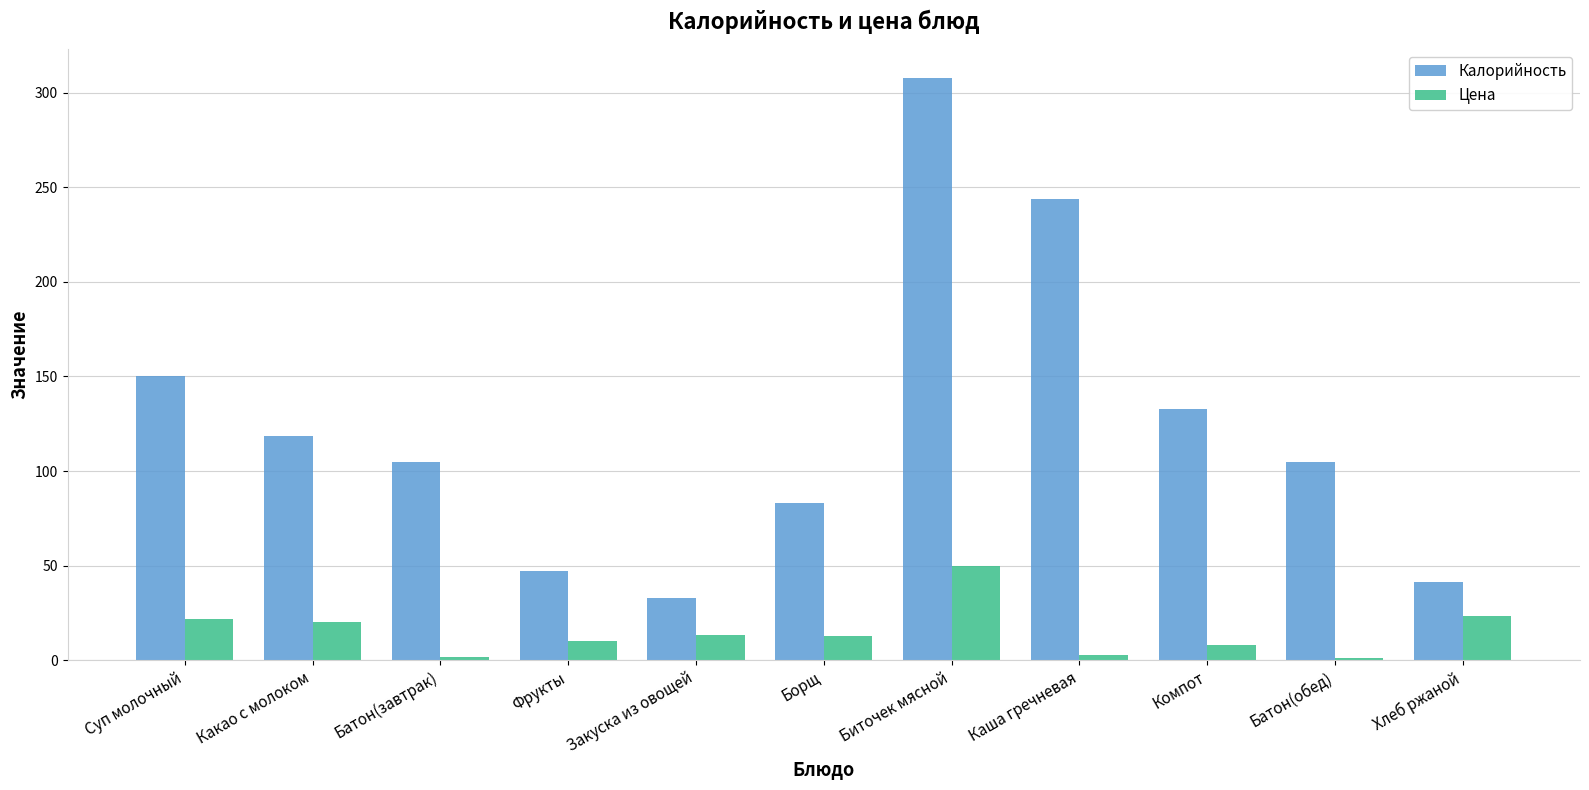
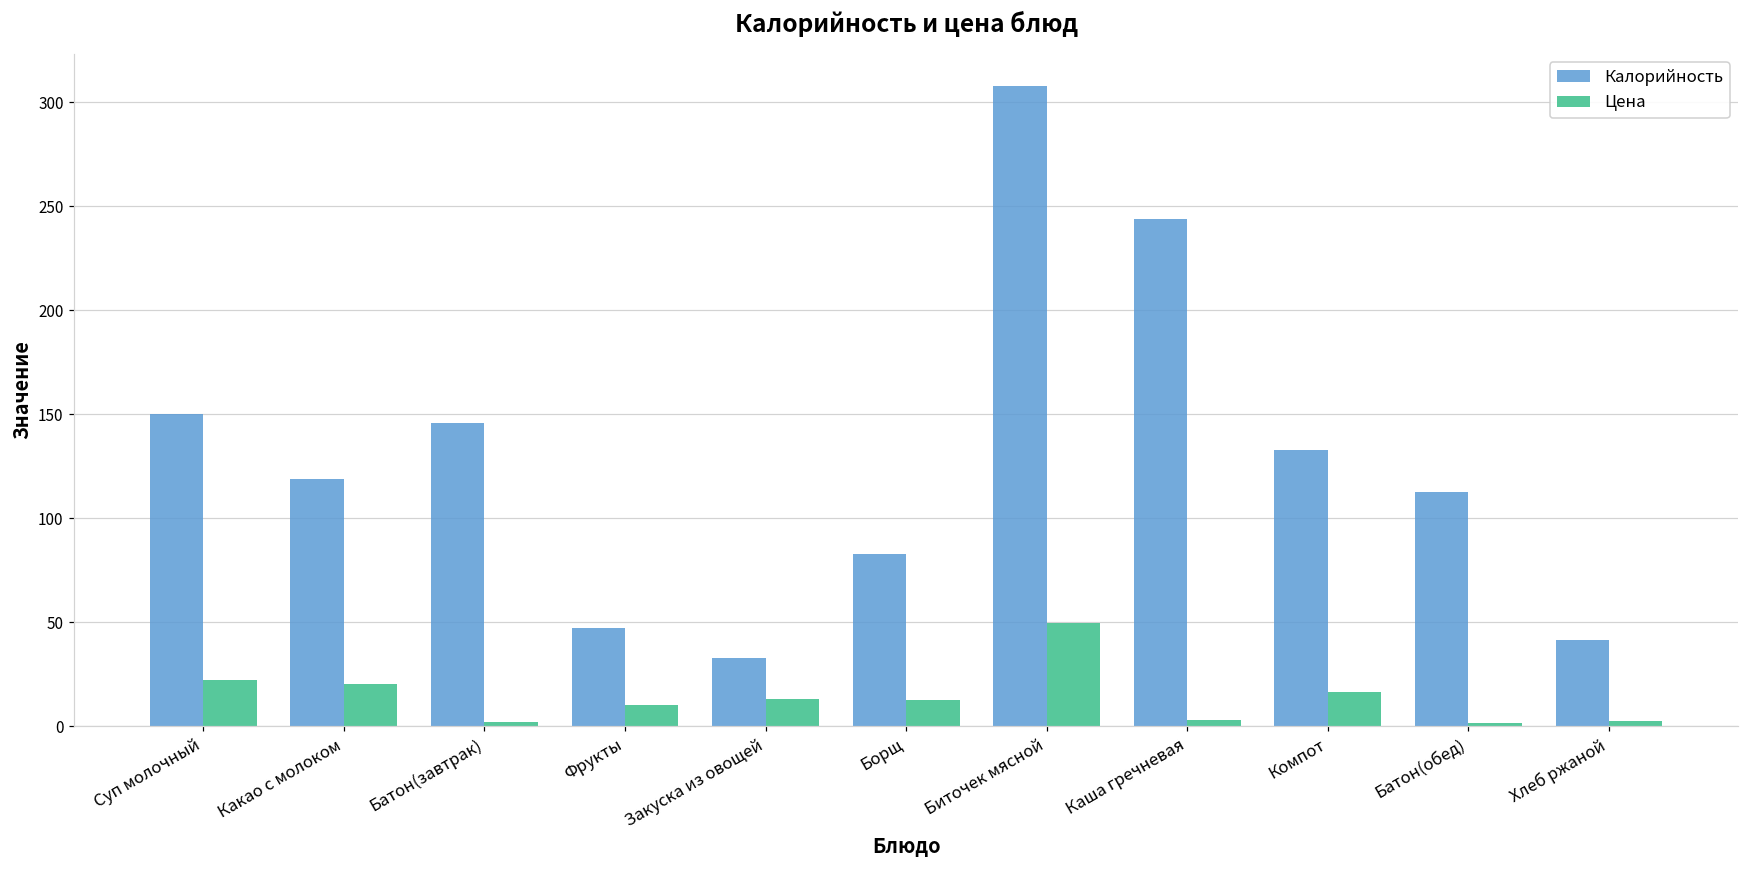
Калорийность, Батон(завтрак): 105 -> 146
Цена, Компот: 8 -> 16
Калорийность, Батон(обед): 105 -> 113
Цена, Хлеб ржаной: 24 -> 2
